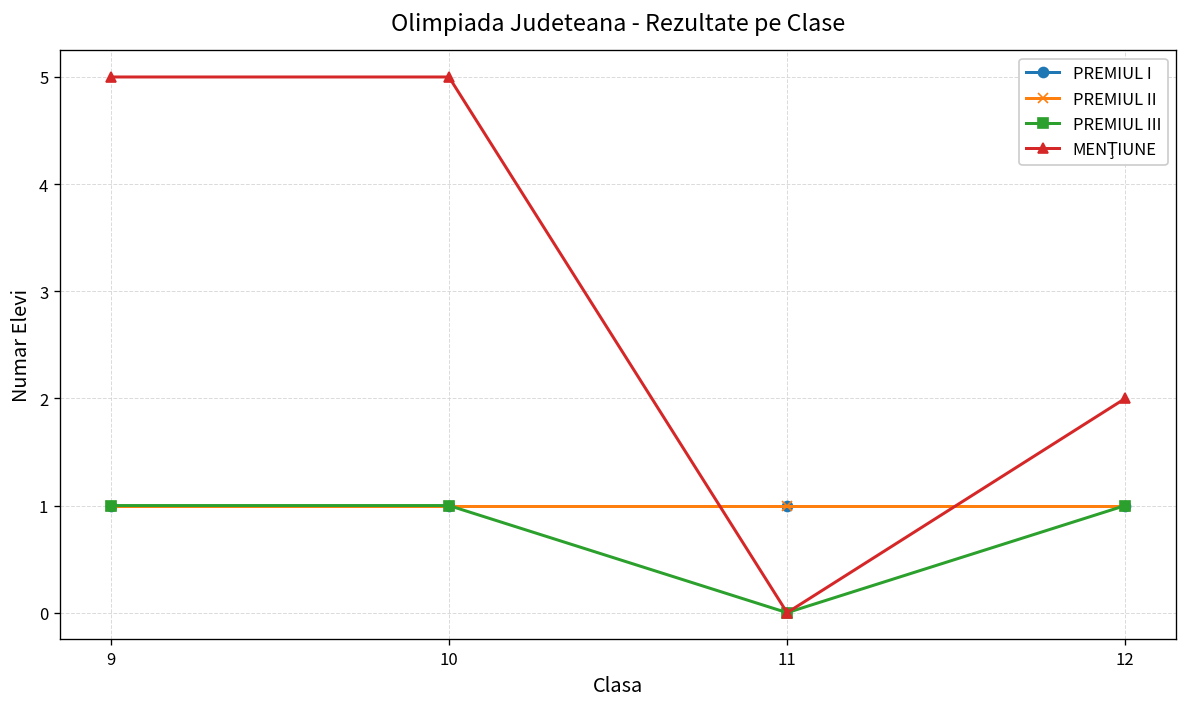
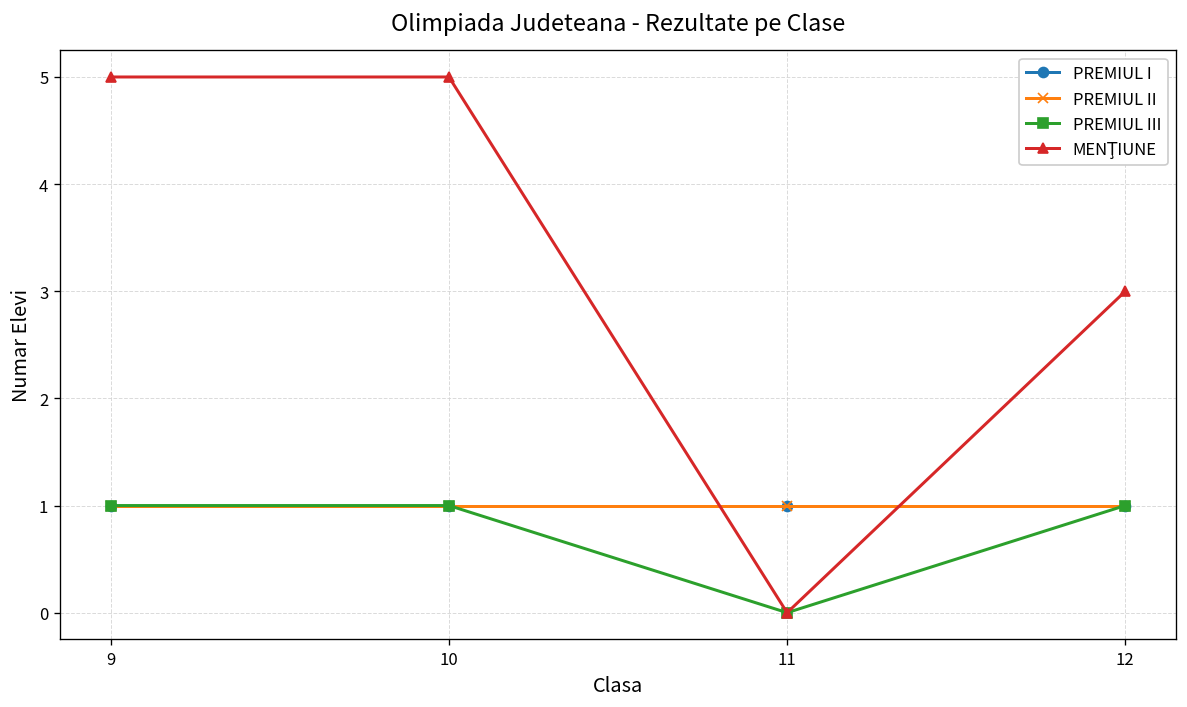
MENŢIUNE, 12: 2 -> 3
